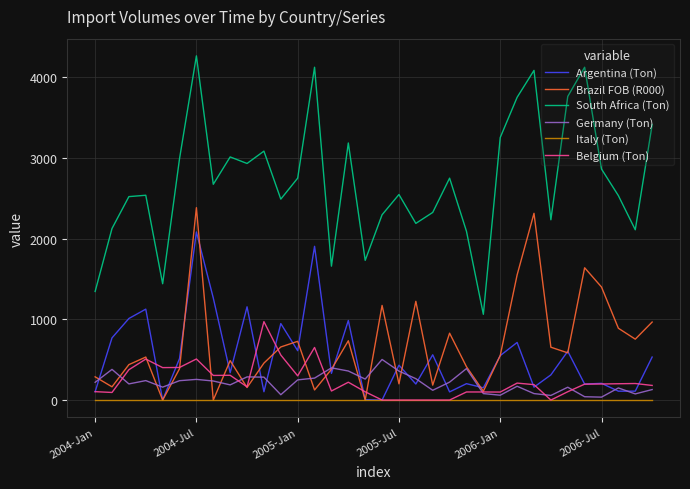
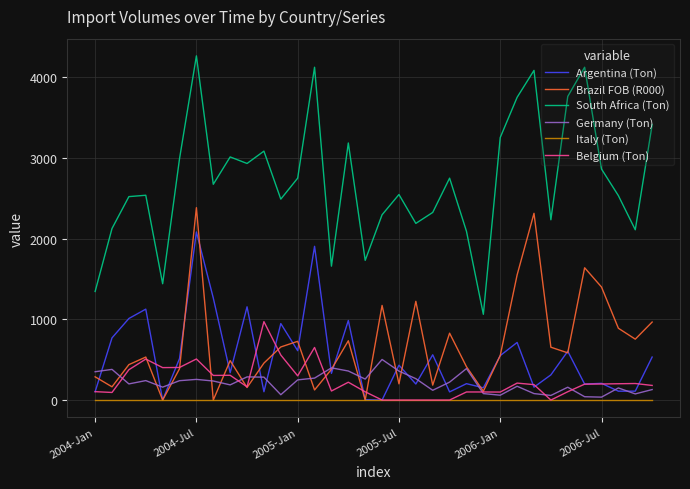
Germany (Ton), 2004-Jan: 200 -> 400
